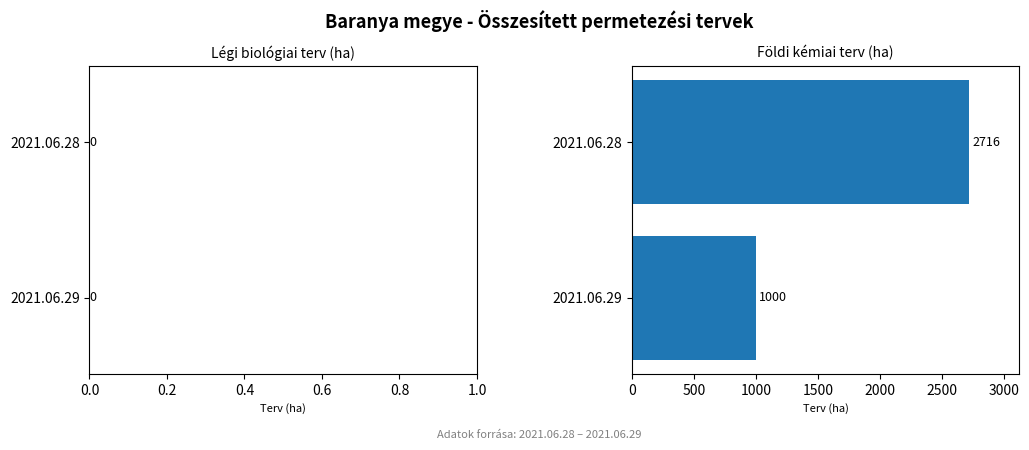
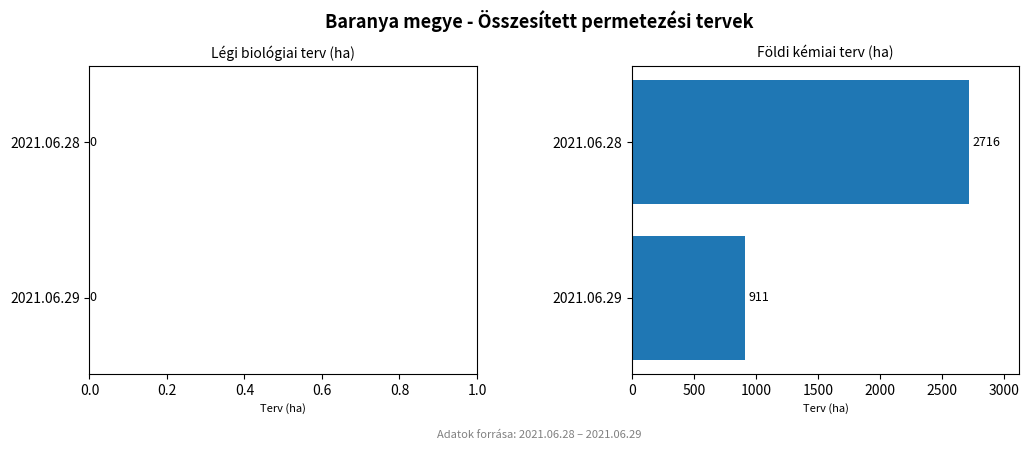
Földi kémiai terv (ha), 2021.06.29: 1000 -> 911
